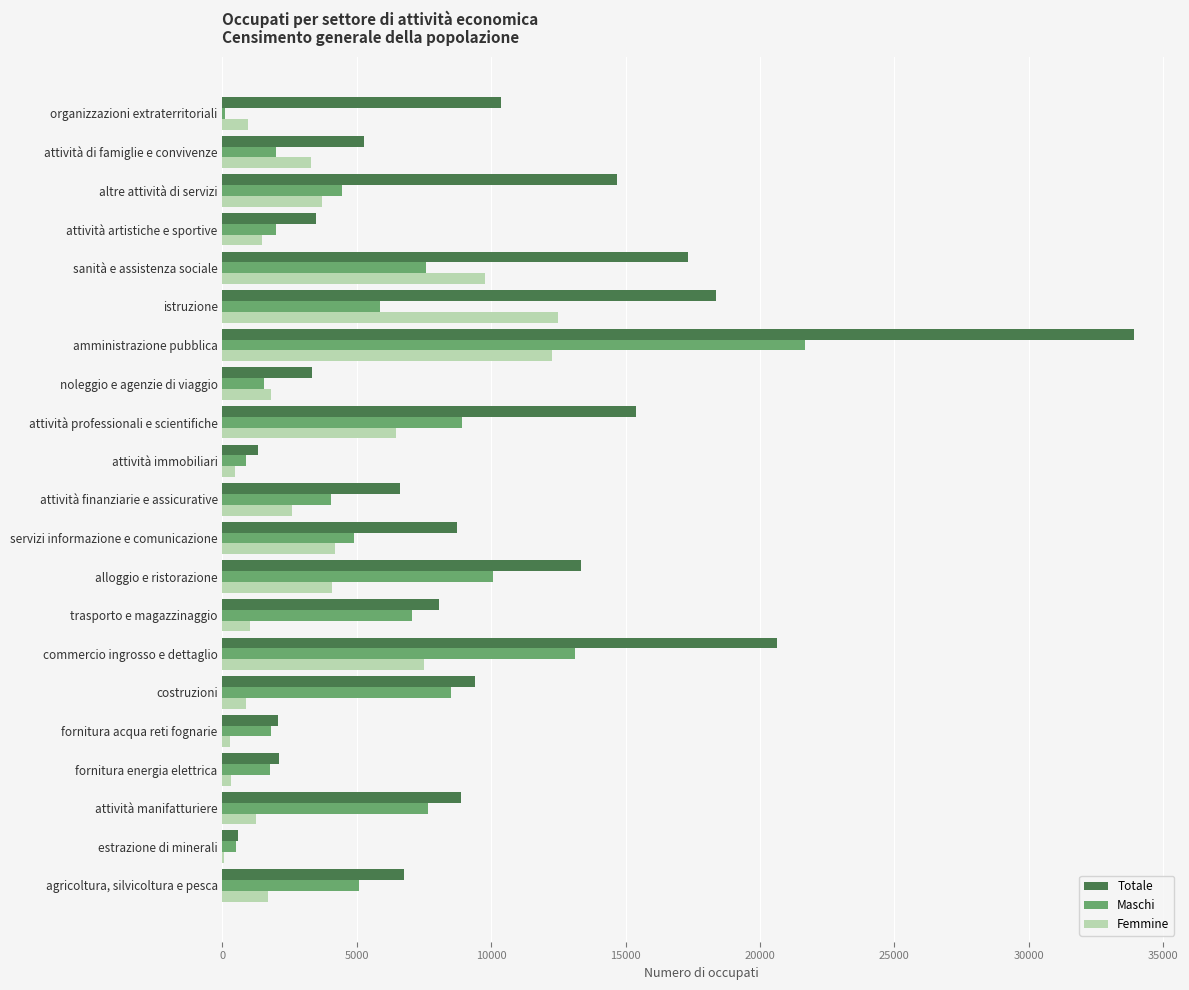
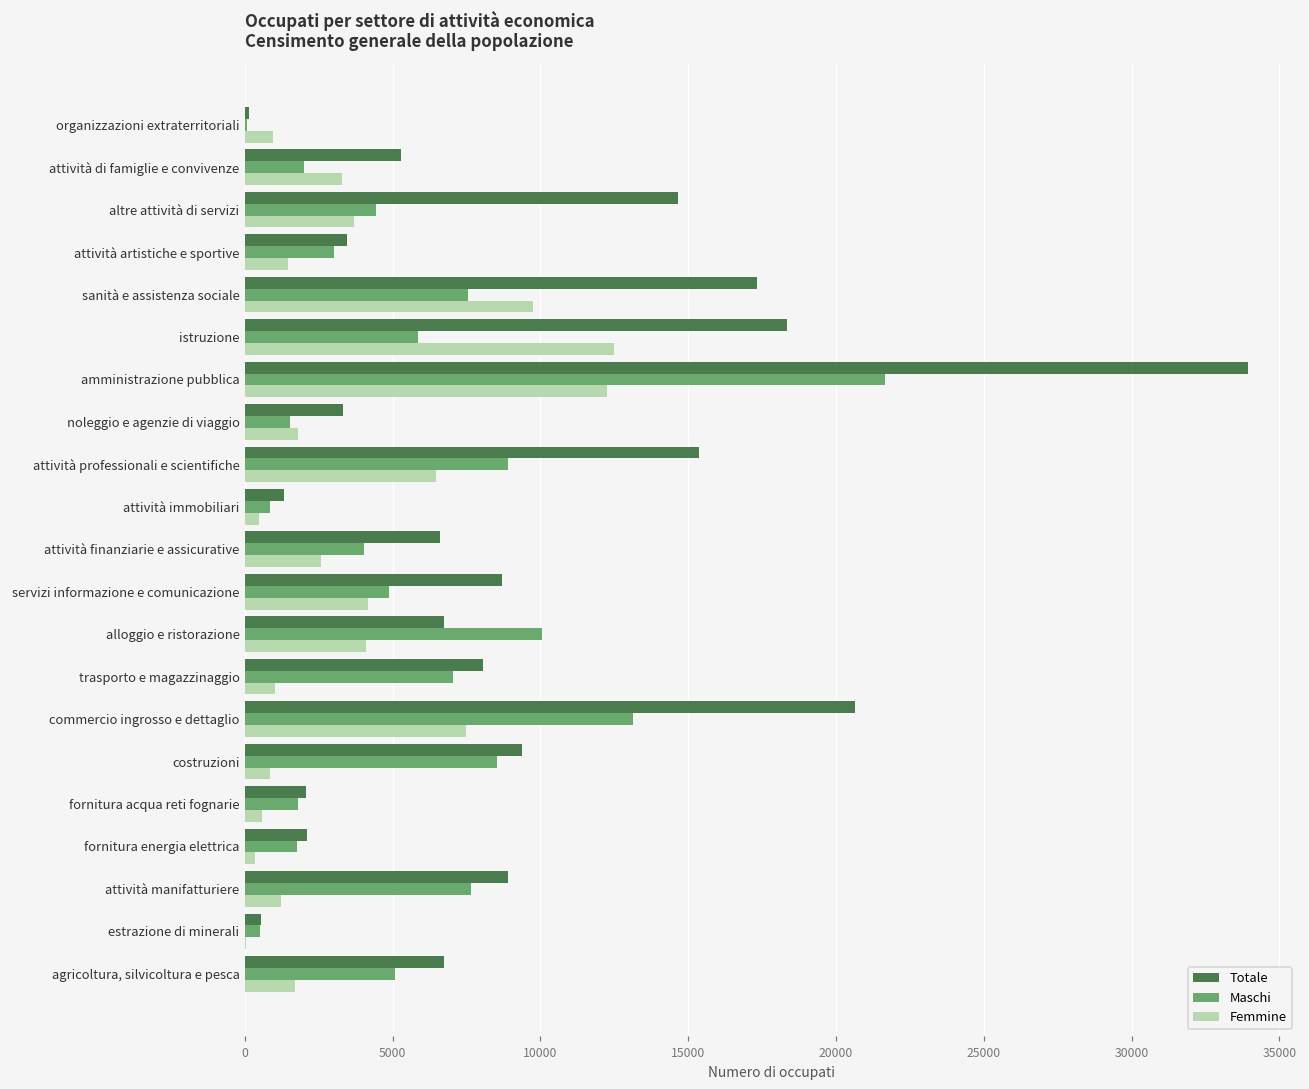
Totale, organizzazioni extraterritoriali: 10400 -> 200
Maschi, attività artistiche e sportive: 2000 -> 3000
Totale, alloggio e ristorazione: 13300 -> 6700
Femmine, fornitura acqua reti fognarie: 300 -> 600
